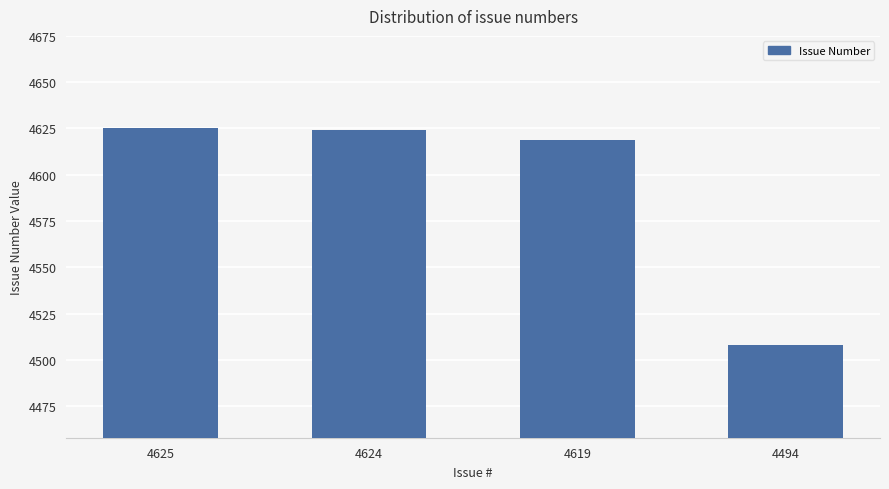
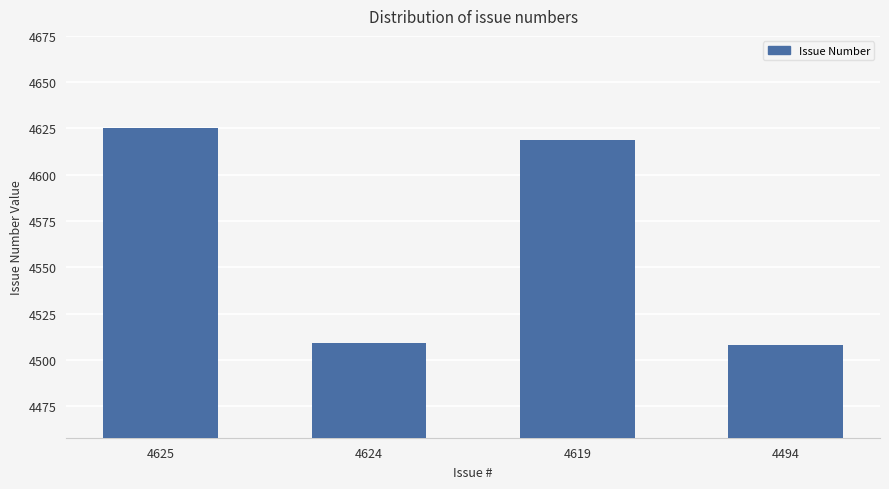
4624: 4624 -> 4509
